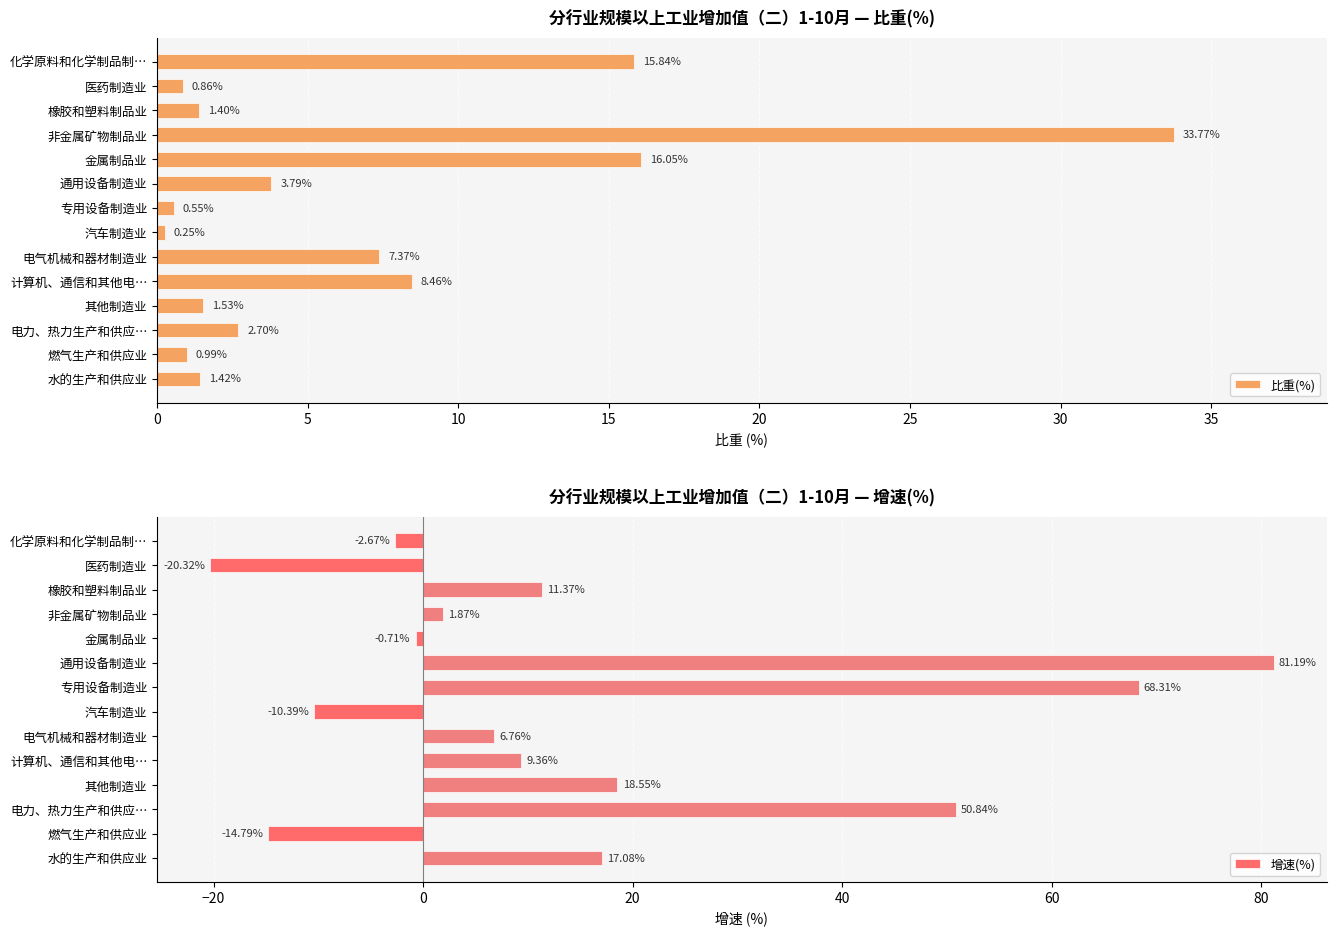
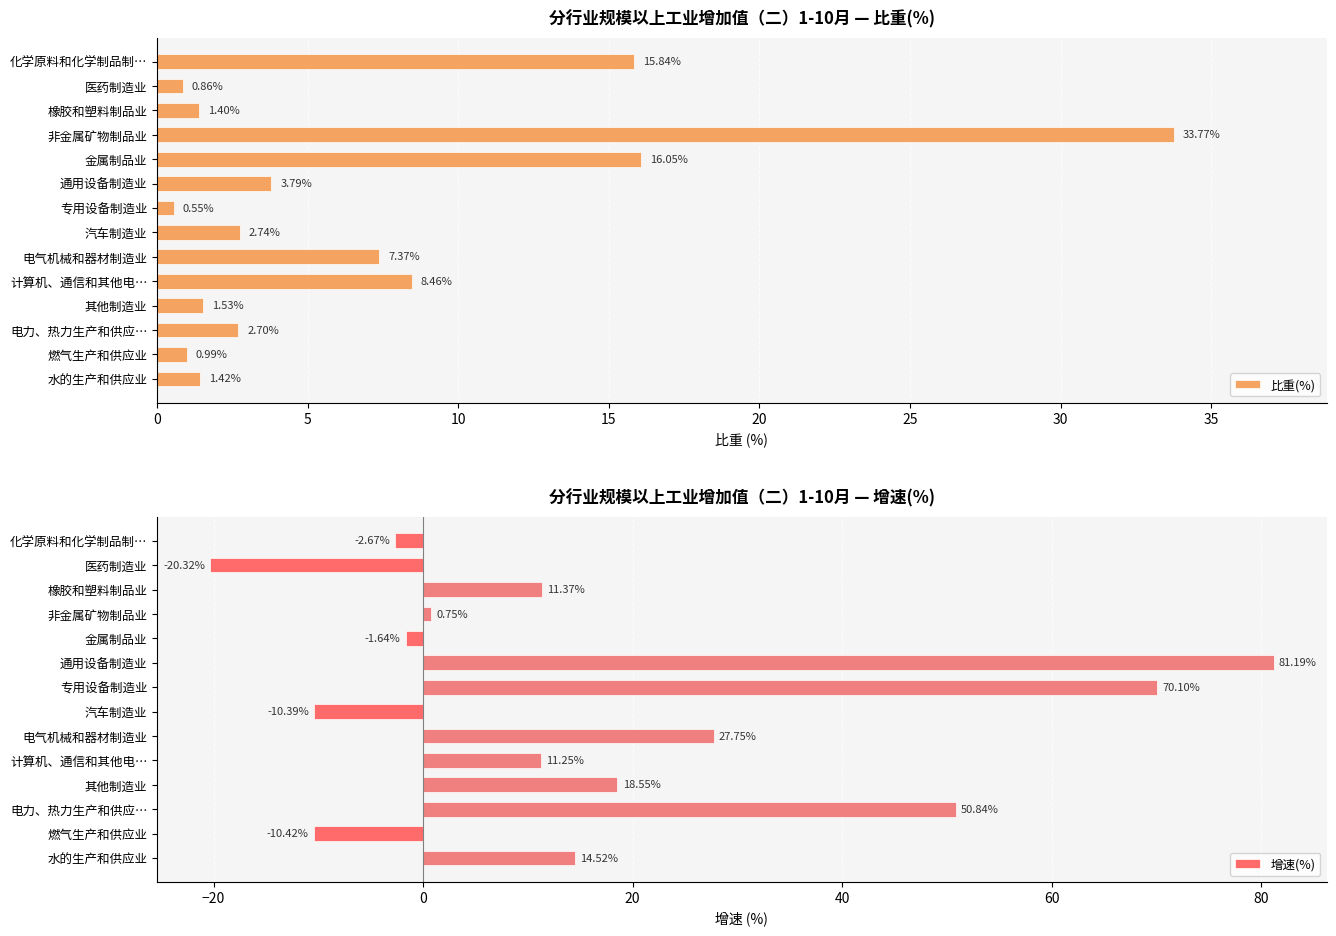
分行业规模以上工业增加值（二）1-10月 — 比重(%), 汽车制造业: 0.25% -> 2.74%
分行业规模以上工业增加值（二）1-10月 — 增速(%), 非金属矿物制品业: 1.87% -> 0.75%
分行业规模以上工业增加值（二）1-10月 — 增速(%), 金属制品业: -0.71% -> -1.64%
分行业规模以上工业增加值（二）1-10月 — 增速(%), 专用设备制造业: 68.31% -> 70.10%
分行业规模以上工业增加值（二）1-10月 — 增速(%), 电气机械和器材制造业: 6.76% -> 27.75%
分行业规模以上工业增加值（二）1-10月 — 增速(%), 计算机、通信和其他电…: 9.36% -> 11.25%
分行业规模以上工业增加值（二）1-10月 — 增速(%), 燃气生产和供应业: -14.79% -> -10.42%
分行业规模以上工业增加值（二）1-10月 — 增速(%), 水的生产和供应业: 17.08% -> 14.52%
